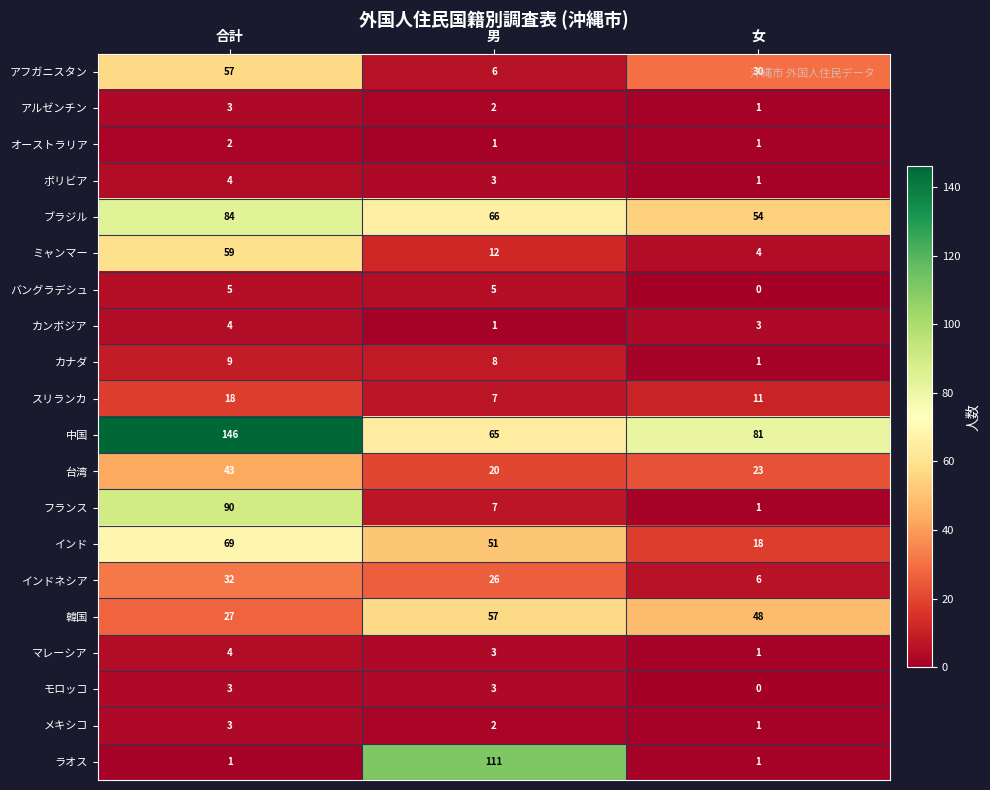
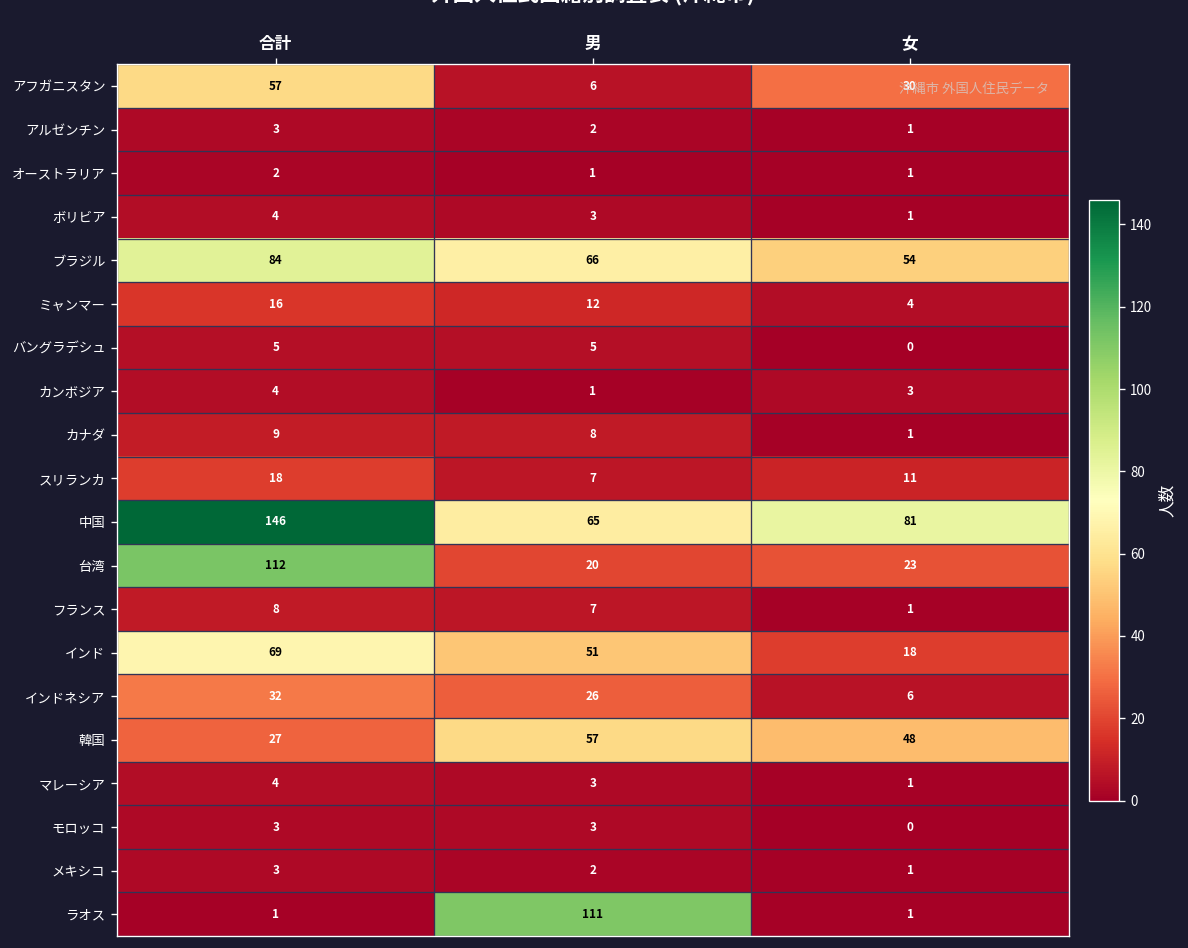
ミャンマー, 合計: 59 -> 16
台湾, 合計: 43 -> 112
フランス, 合計: 90 -> 8
